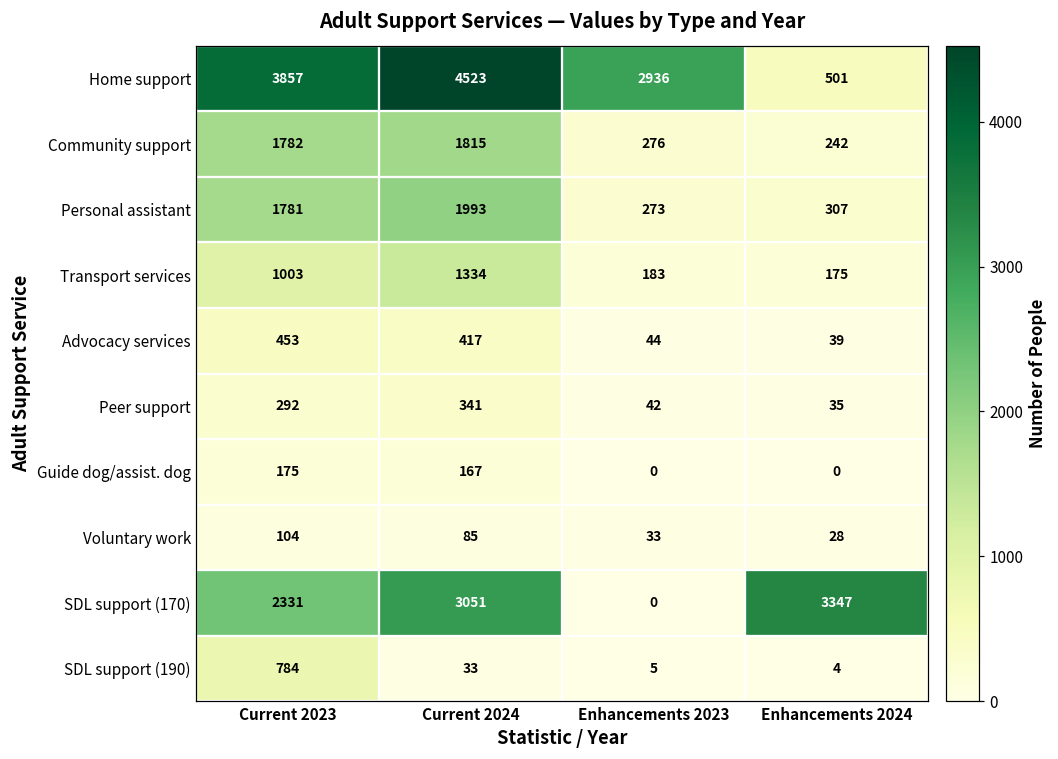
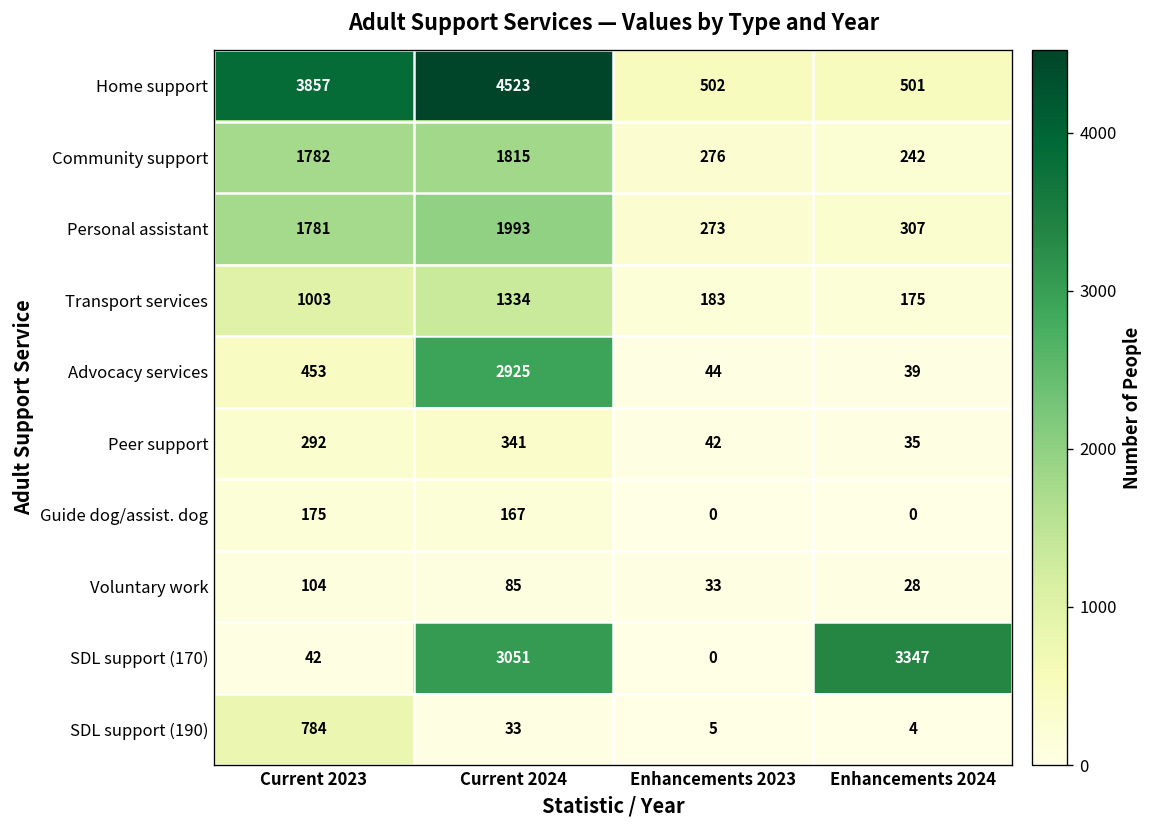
Home support, Enhancements 2023: 2936 -> 502
Advocacy services, Current 2024: 417 -> 2925
SDL support (170), Current 2023: 2331 -> 42
